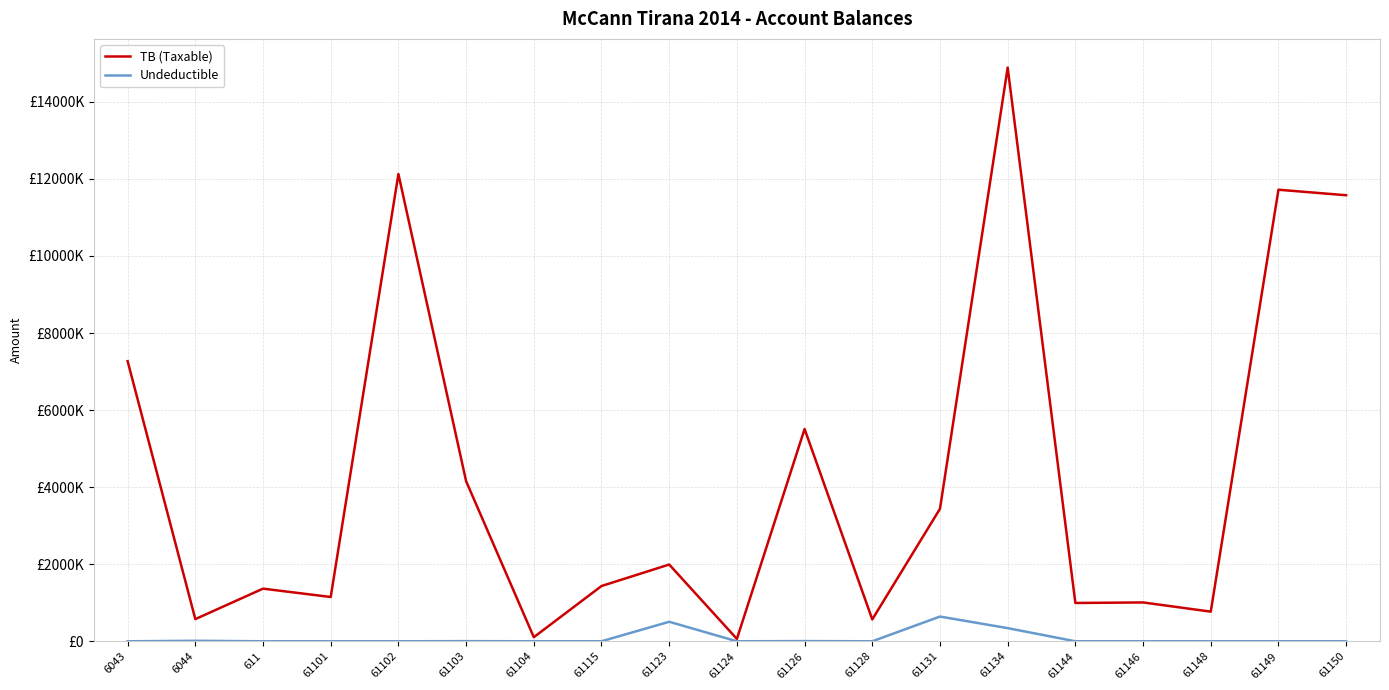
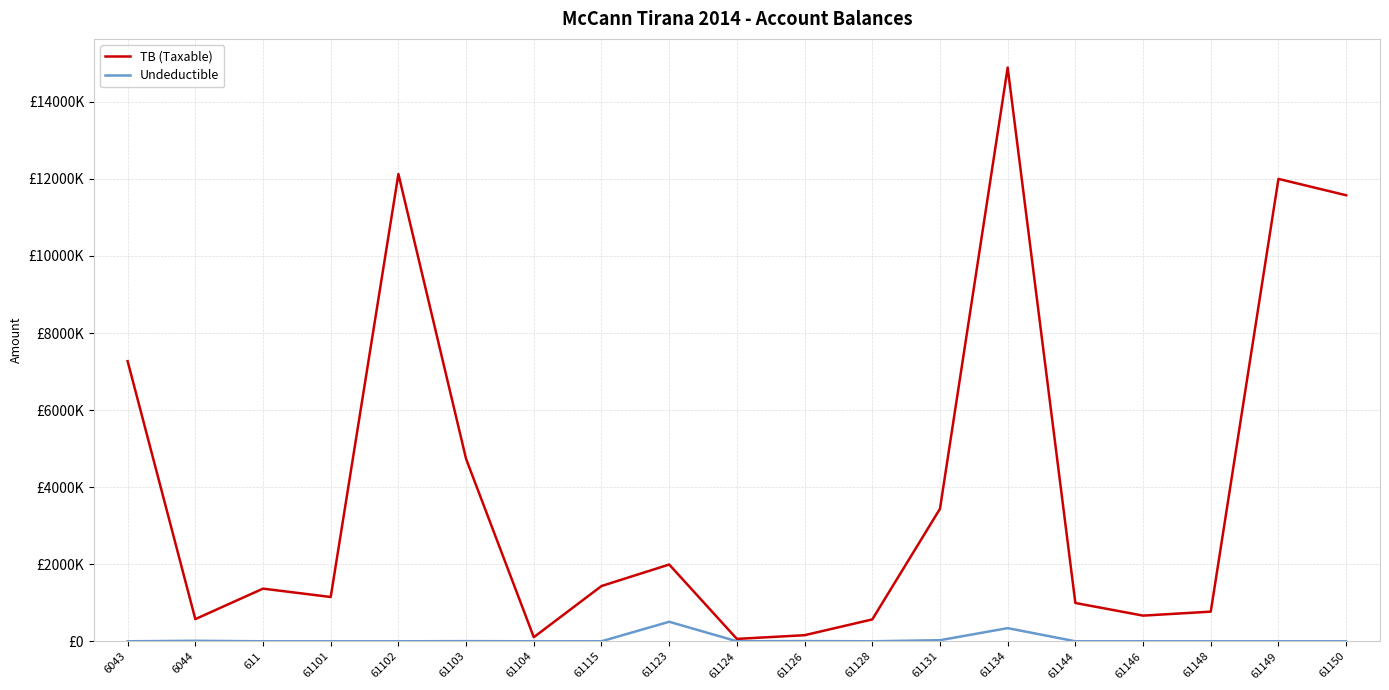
TB (Taxable), 61103: £4200000 -> £4700000
TB (Taxable), 61126: £5500000 -> £200000
Undeductible, 61131: £600000 -> £0
TB (Taxable), 61146: £1000000 -> £700000
TB (Taxable), 61149: £11700000 -> £12000000
